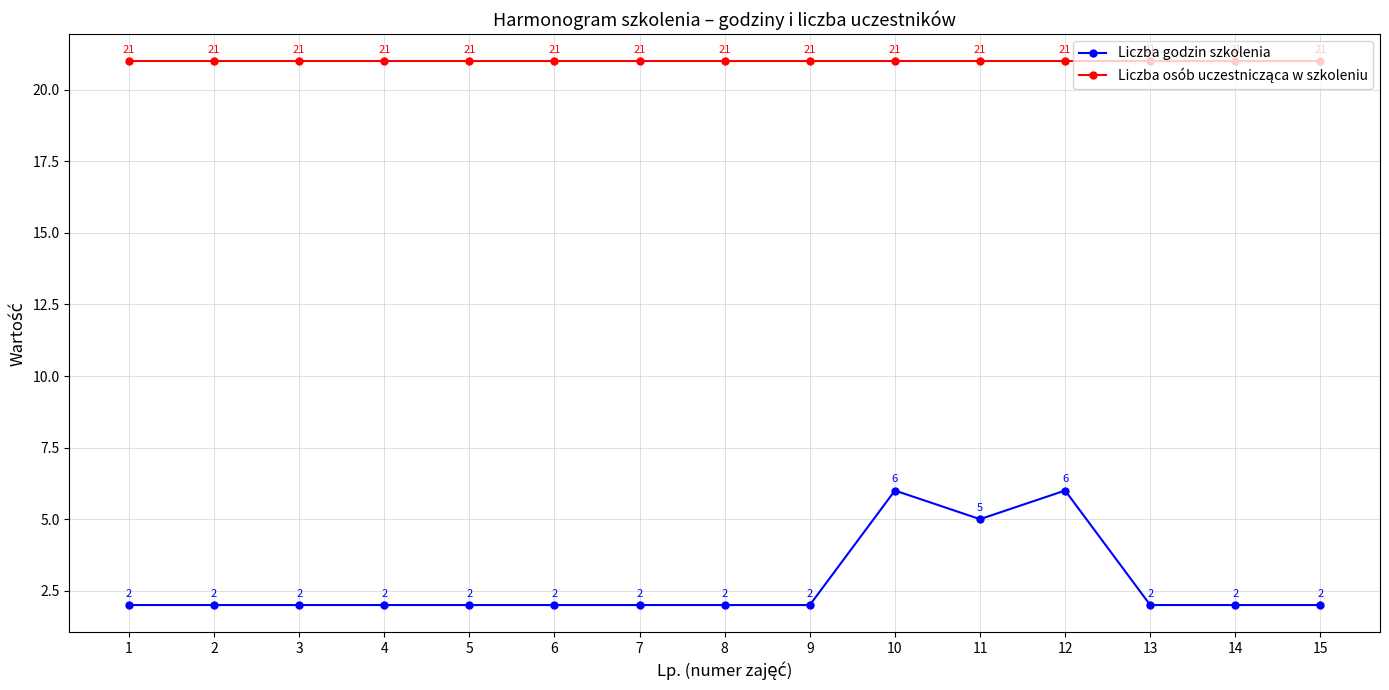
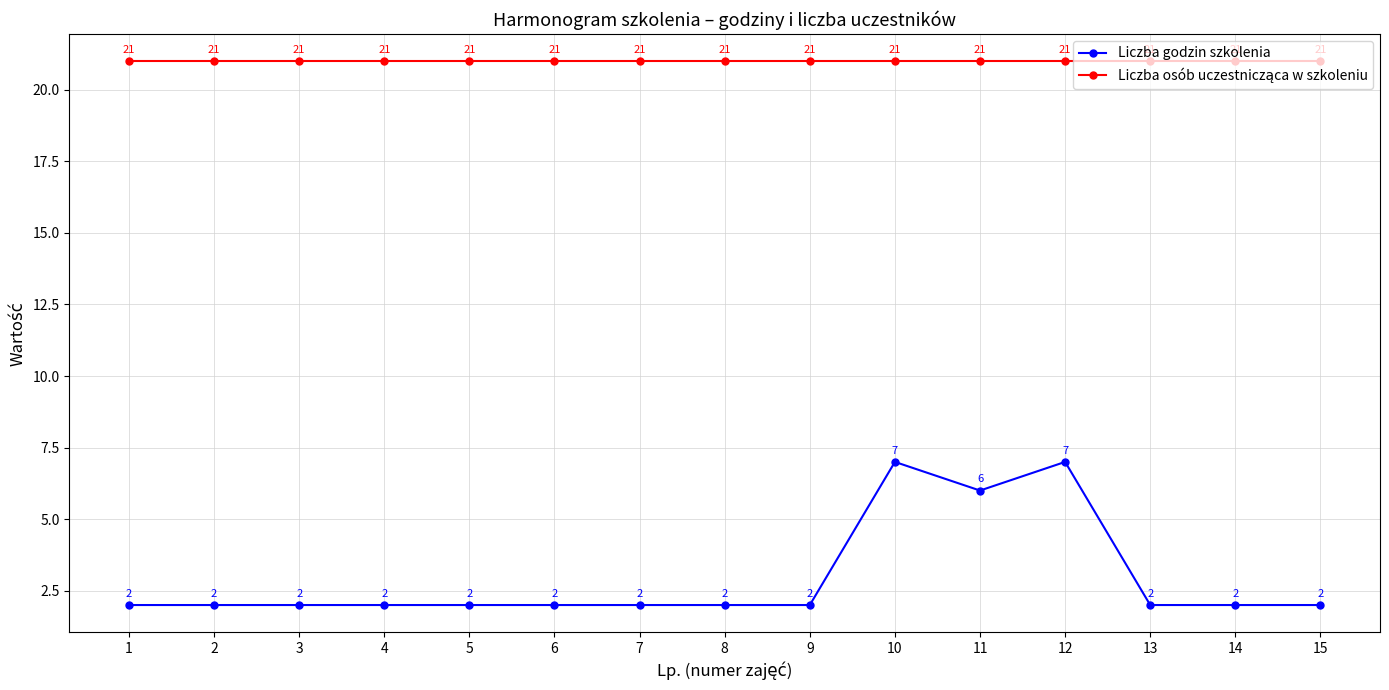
Liczba godzin szkolenia, 10: 6 -> 7
Liczba godzin szkolenia, 11: 5 -> 6
Liczba godzin szkolenia, 12: 6 -> 7
